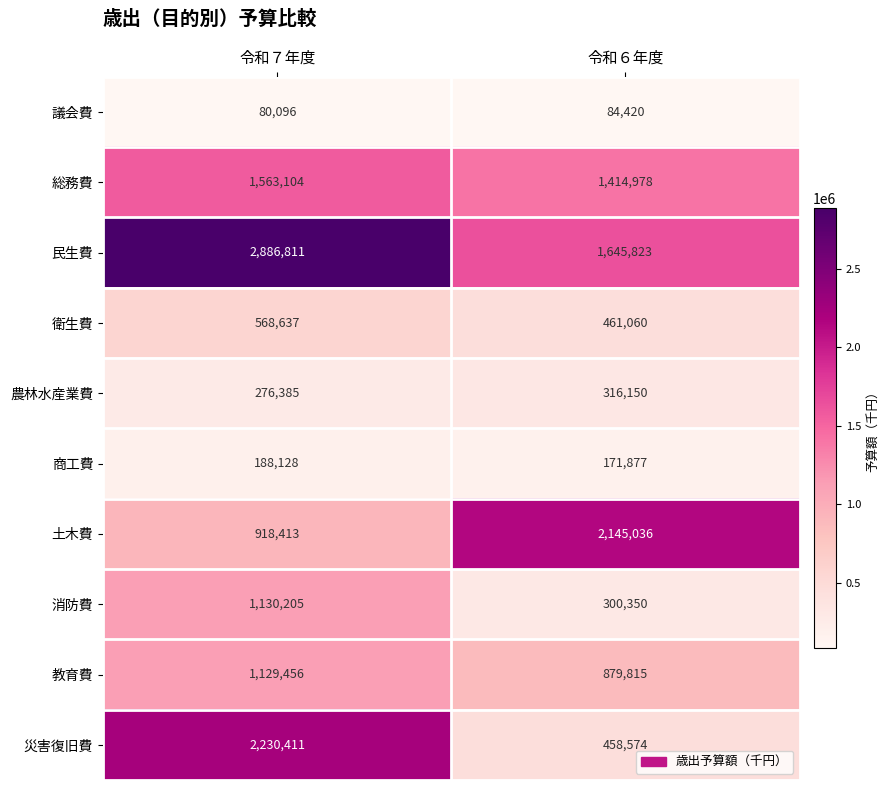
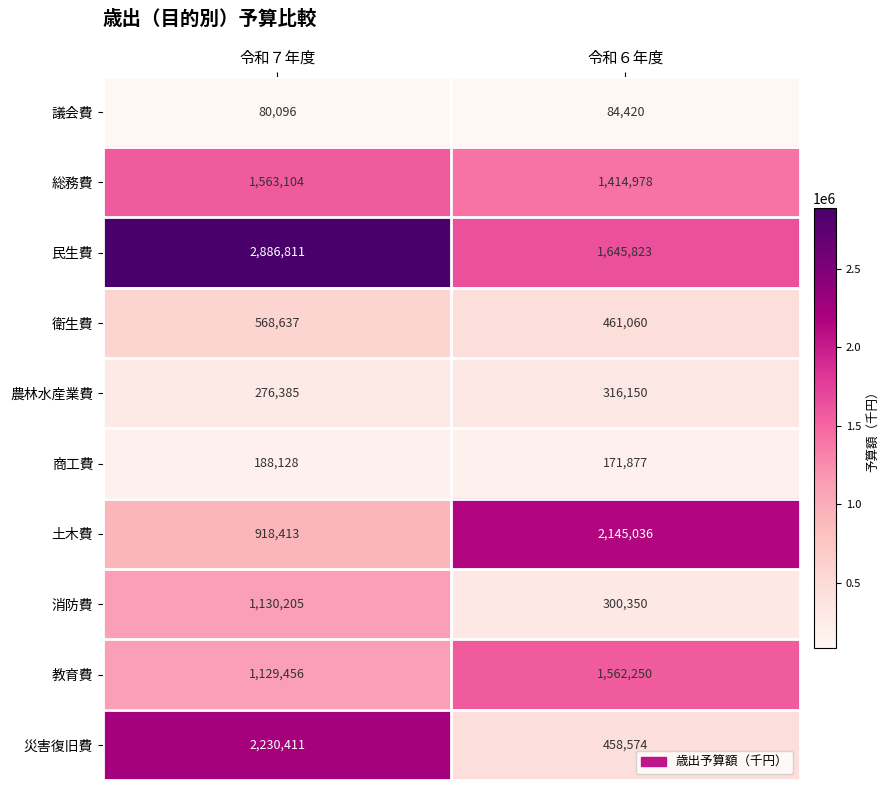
教育費, 令和６年度: 879,815 -> 1,562,250
